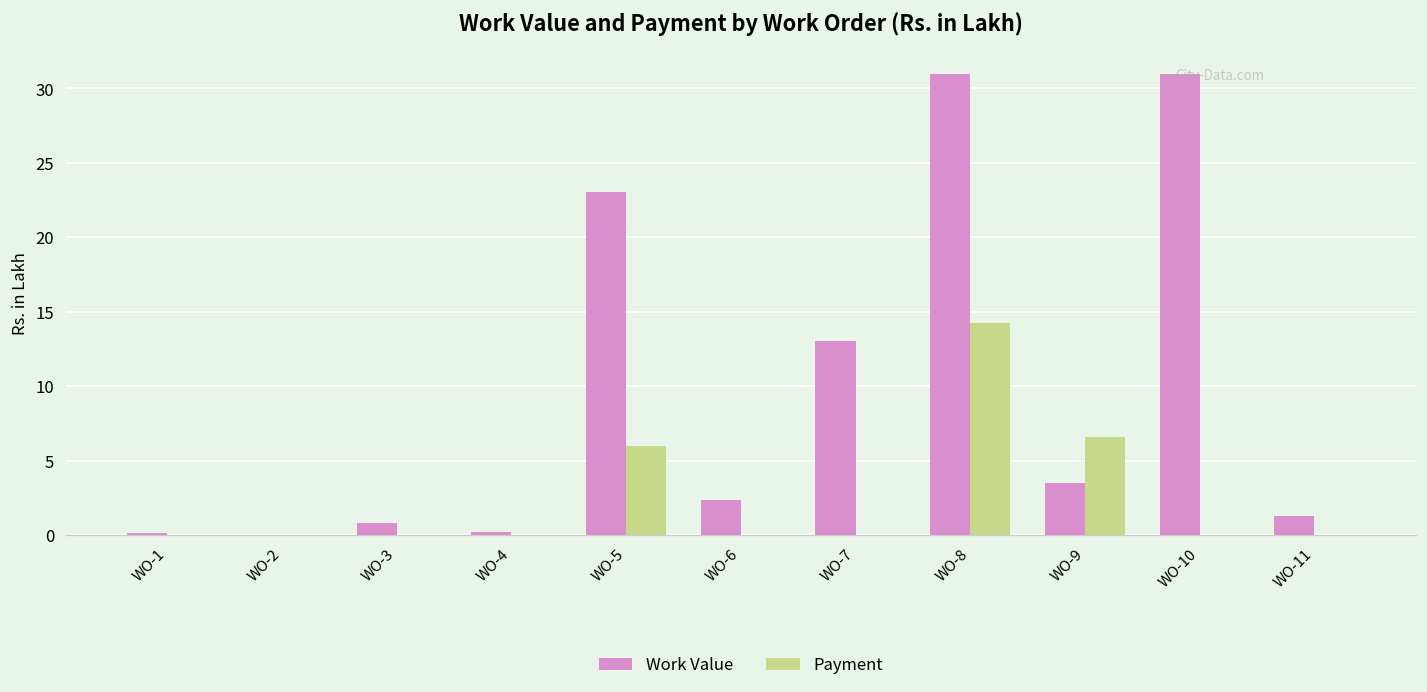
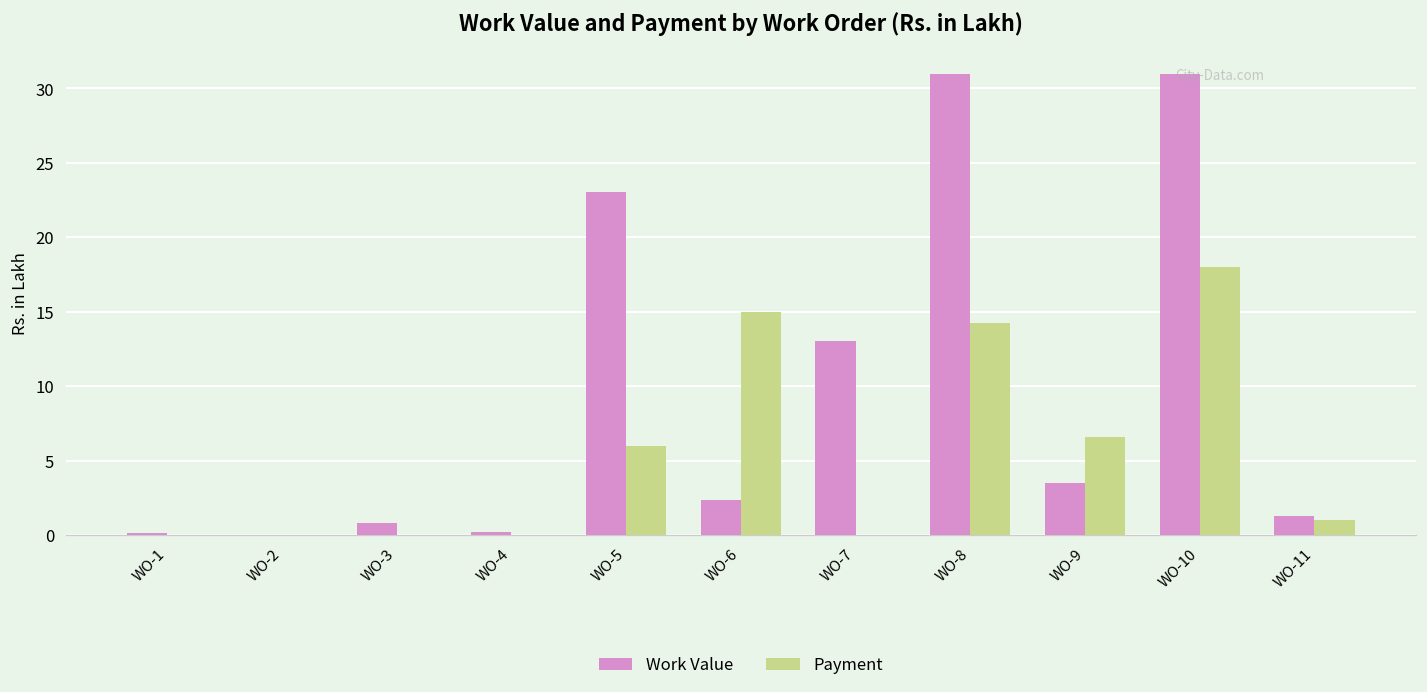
Payment, WO-6: 0 -> 15
Payment, WO-10: 0 -> 18
Payment, WO-11: 0 -> 1
